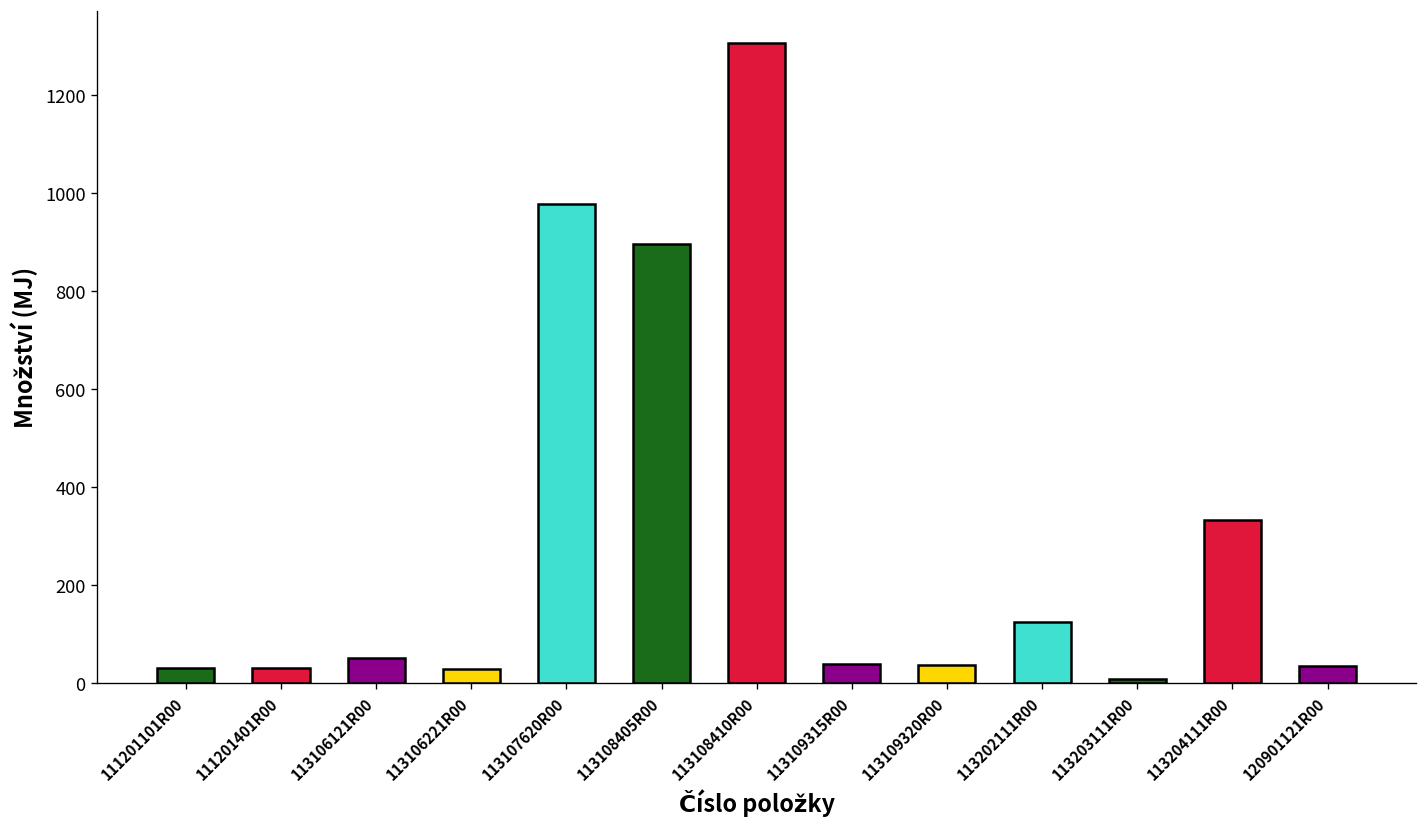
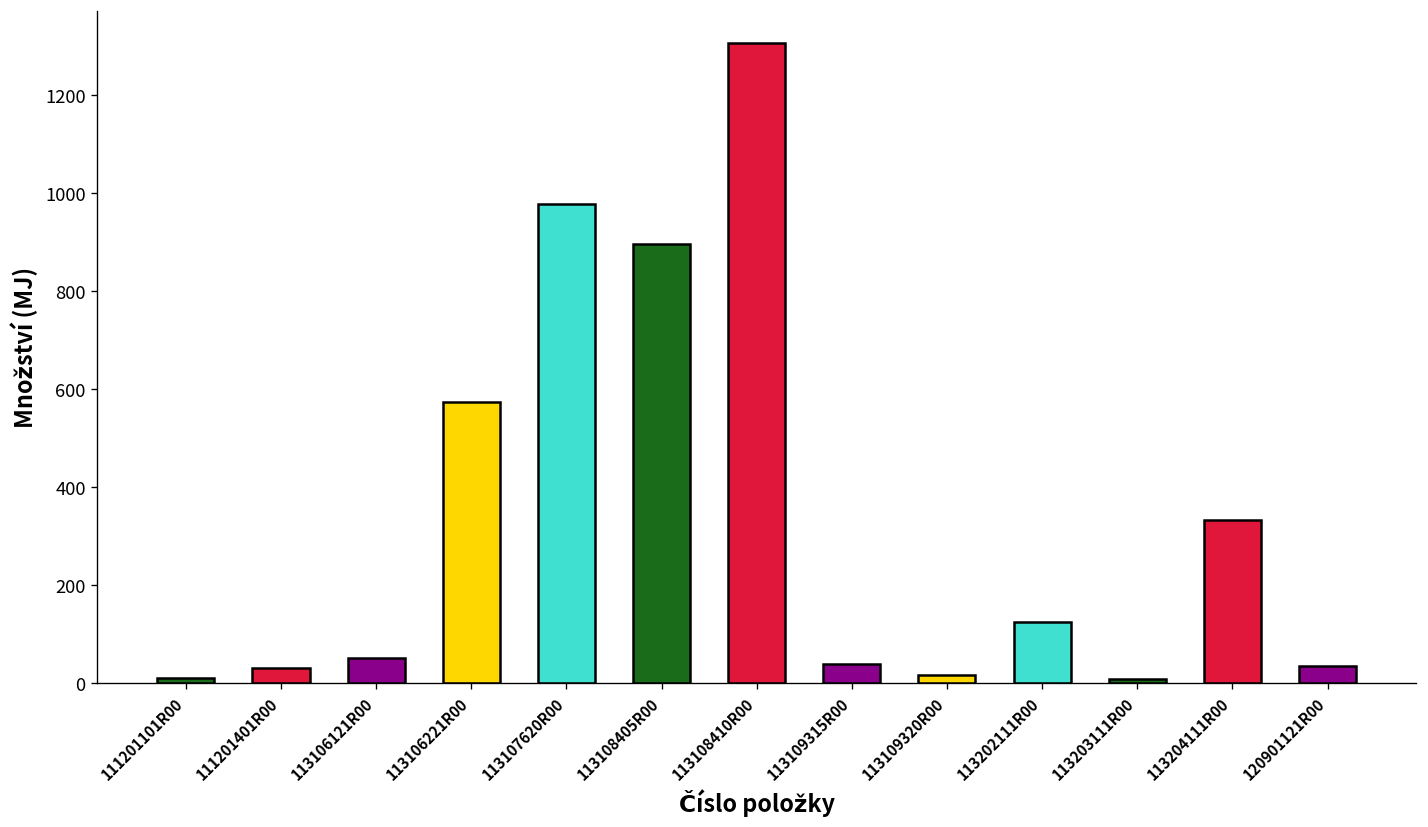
111201101R00: 30 -> 10
113106221R00: 30 -> 570
113109320R00: 40 -> 20
